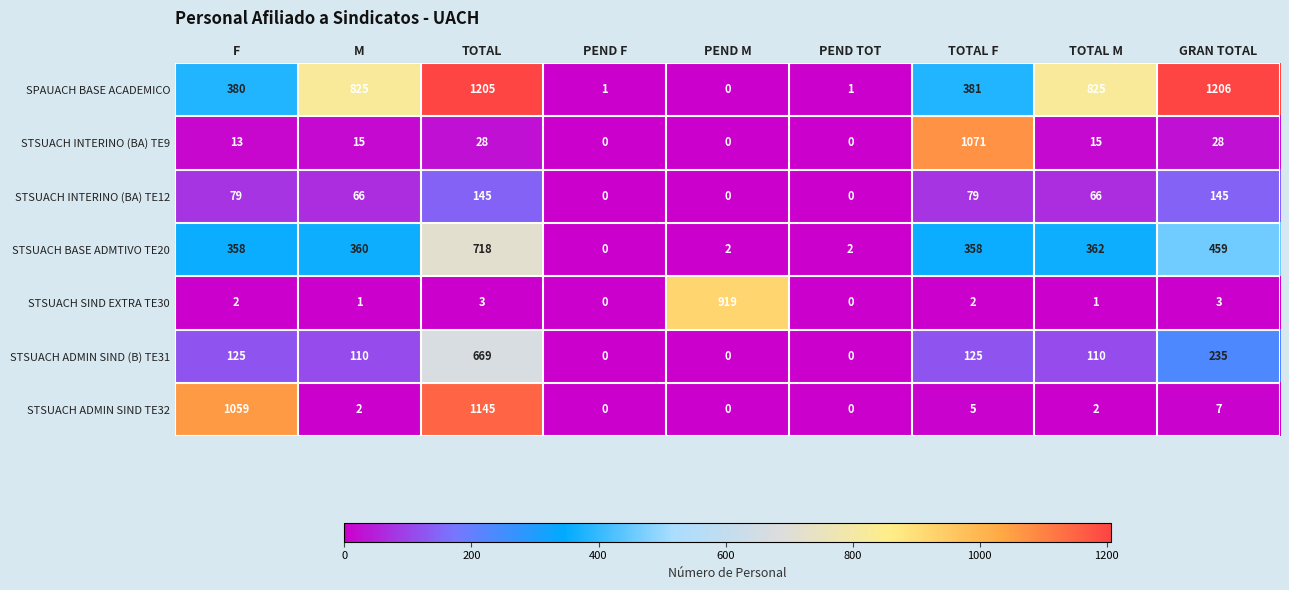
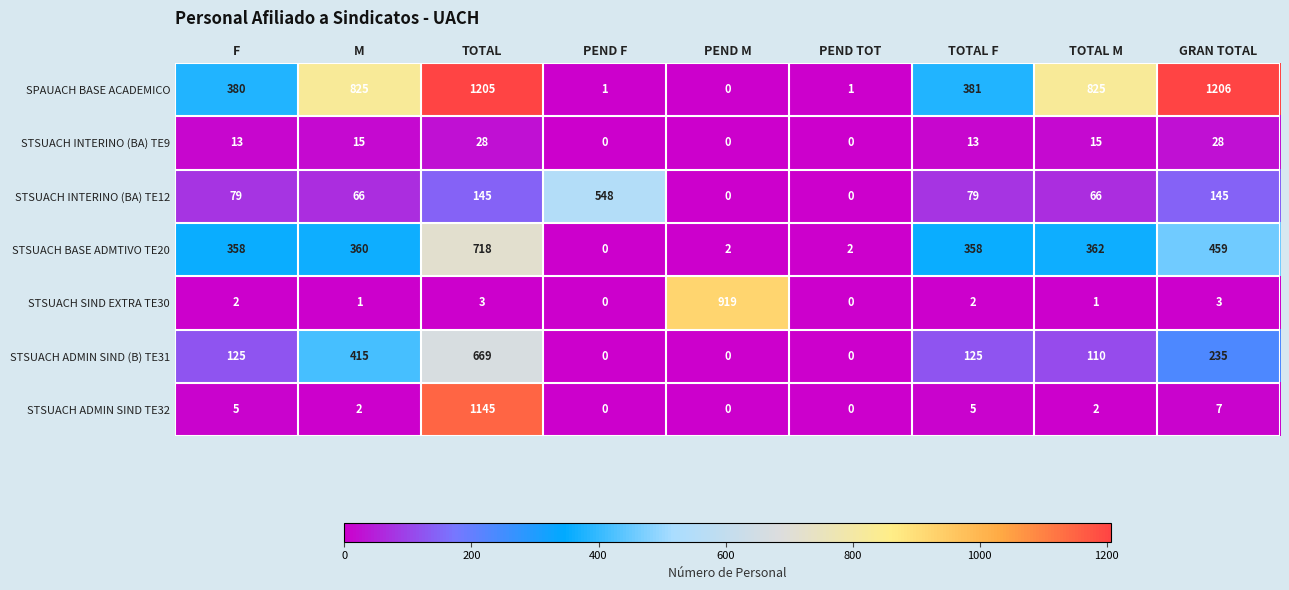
STSUACH INTERINO (BA) TE9, TOTAL F: 1071 -> 13
STSUACH INTERINO (BA) TE12, PEND F: 0 -> 548
STSUACH ADMIN SIND (B) TE31, M: 110 -> 415
STSUACH ADMIN SIND TE32, F: 1059 -> 5
